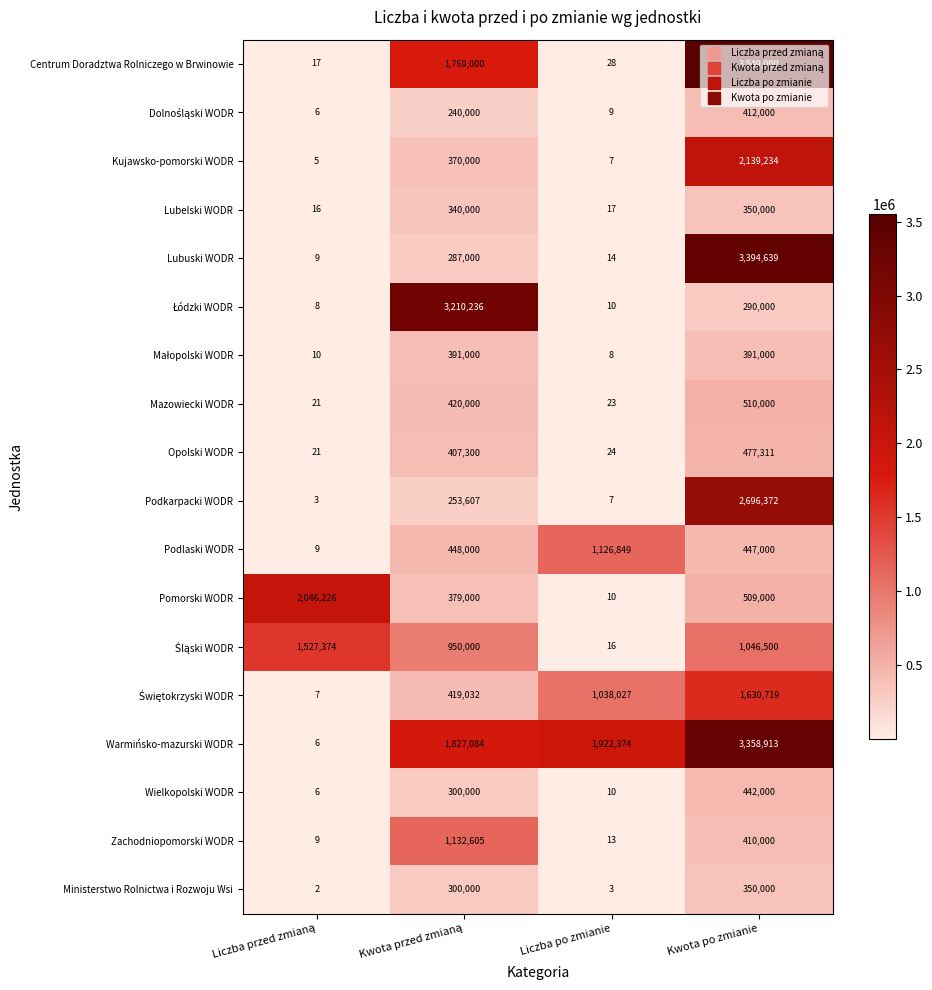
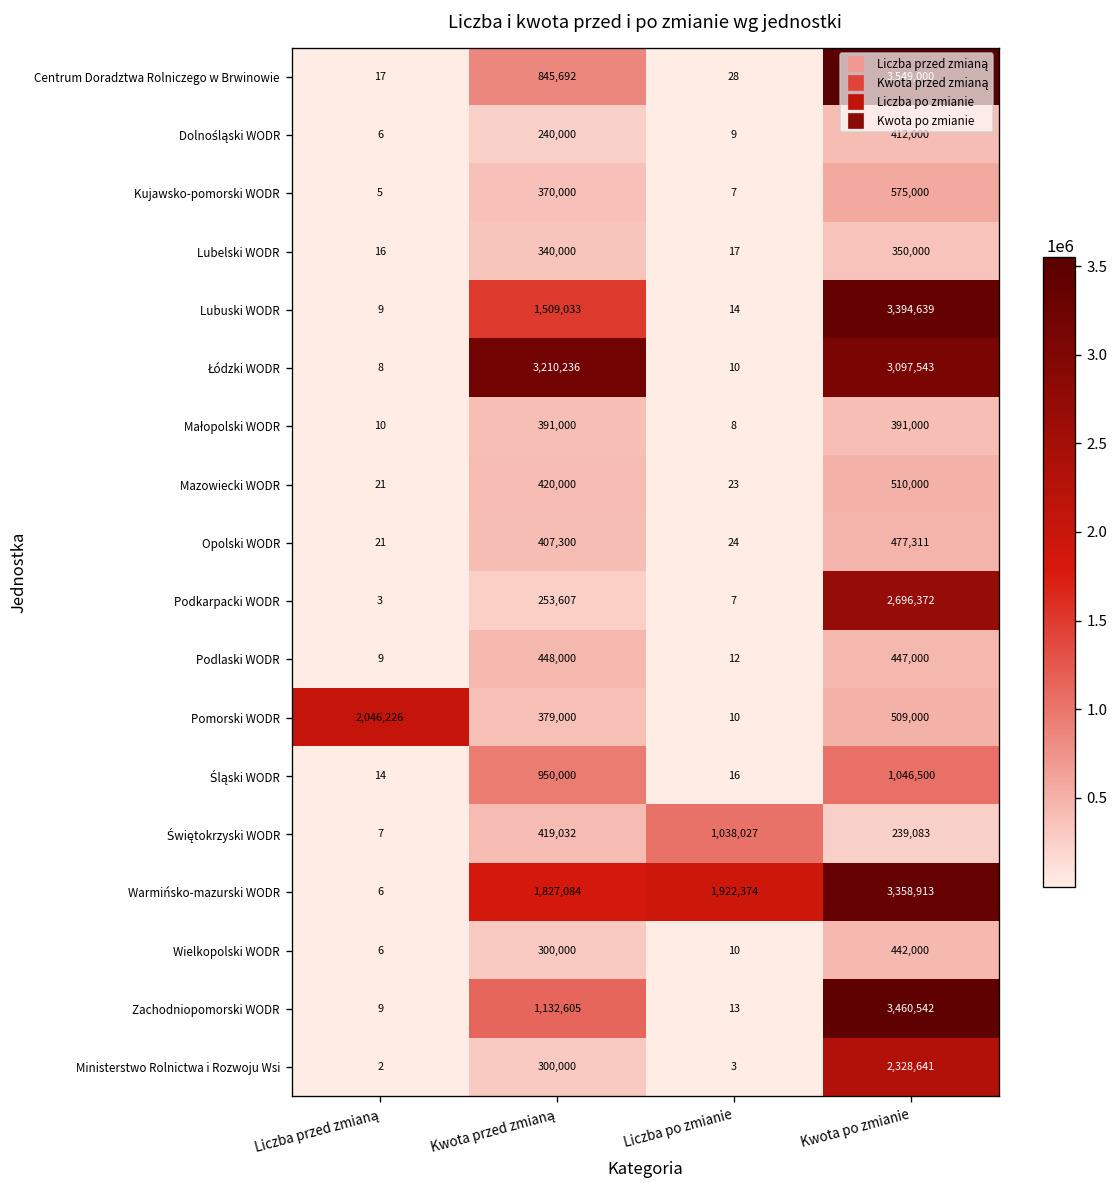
Centrum Doradztwa Rolniczego w Brwinowie, Kwota przed zmianą: 1,769,000 -> 845,692
Kujawsko-pomorski WODR, Kwota po zmianie: 2,139,234 -> 575,000
Lubuski WODR, Kwota przed zmianą: 287,000 -> 1,509,033
Łódzki WODR, Kwota po zmianie: 290,000 -> 3,097,543
Podlaski WODR, Liczba po zmianie: 1,126,849 -> 12
Śląski WODR, Liczba przed zmianą: 1,527,374 -> 14
Świętokrzyski WODR, Kwota po zmianie: 1,630,719 -> 239,083
Zachodniopomorski WODR, Kwota po zmianie: 410,000 -> 3,460,542
Ministerstwo Rolnictwa i Rozwoju Wsi, Kwota po zmianie: 350,000 -> 2,328,641
